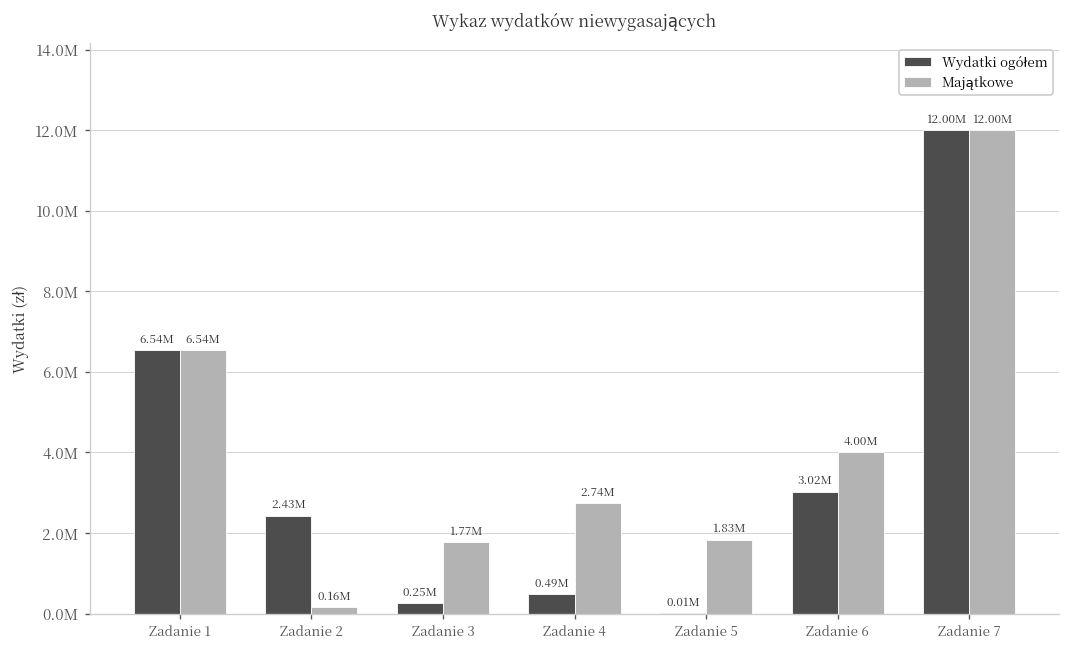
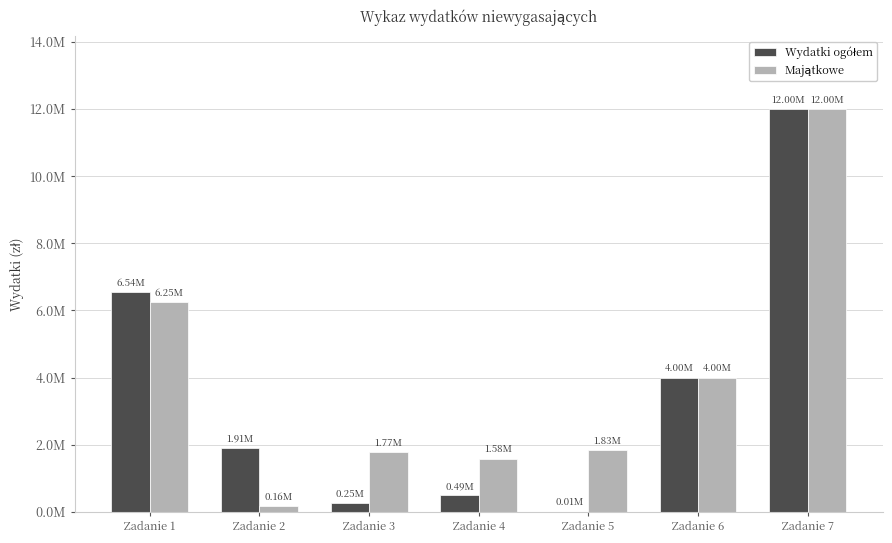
Majątkowe, Zadanie 1: 6.54M -> 6.25M
Wydatki ogółem, Zadanie 2: 2.43M -> 1.91M
Majątkowe, Zadanie 4: 2.74M -> 1.58M
Wydatki ogółem, Zadanie 6: 3.02M -> 4.00M
